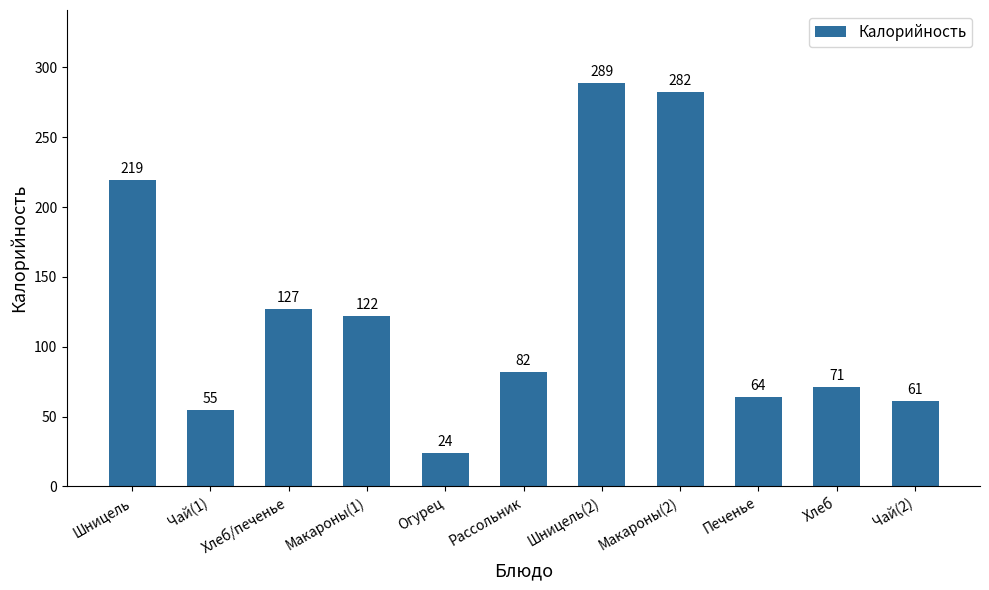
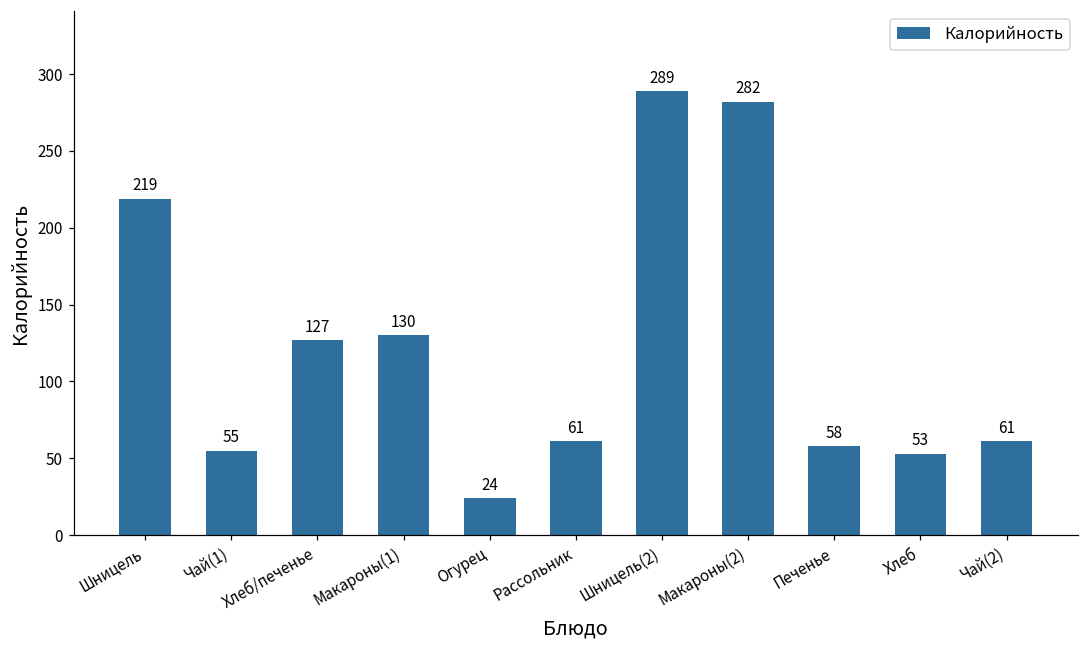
Макароны(1): 122 -> 130
Рассольник: 82 -> 61
Печенье: 64 -> 58
Хлеб: 71 -> 53
